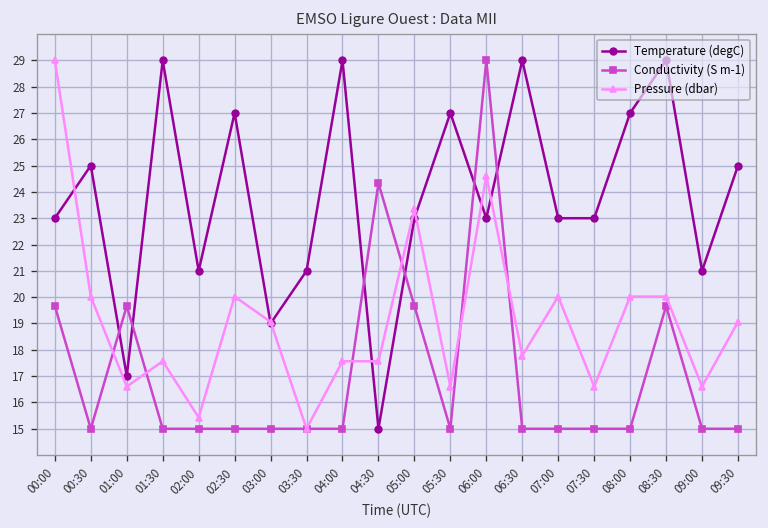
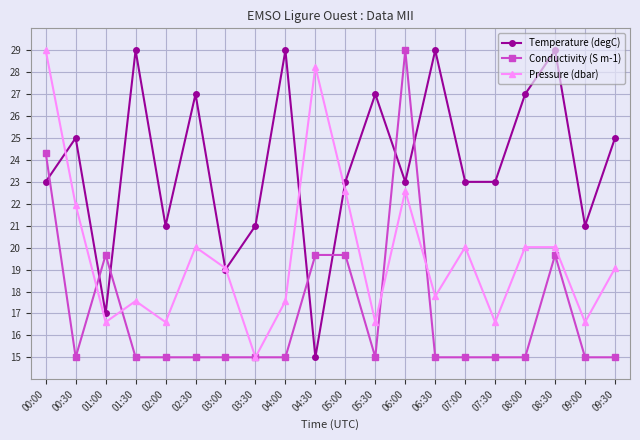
Conductivity (S m-1), 00:00: 19.7 -> 24.3
Pressure (dbar), 00:30: 20.0 -> 21.9
Pressure (dbar), 02:00: 15.4 -> 16.6
Conductivity (S m-1), 04:30: 24.3 -> 19.7
Pressure (dbar), 04:30: 17.6 -> 28.3
Pressure (dbar), 05:00: 23.3 -> 22.6
Pressure (dbar), 06:00: 24.6 -> 22.6
